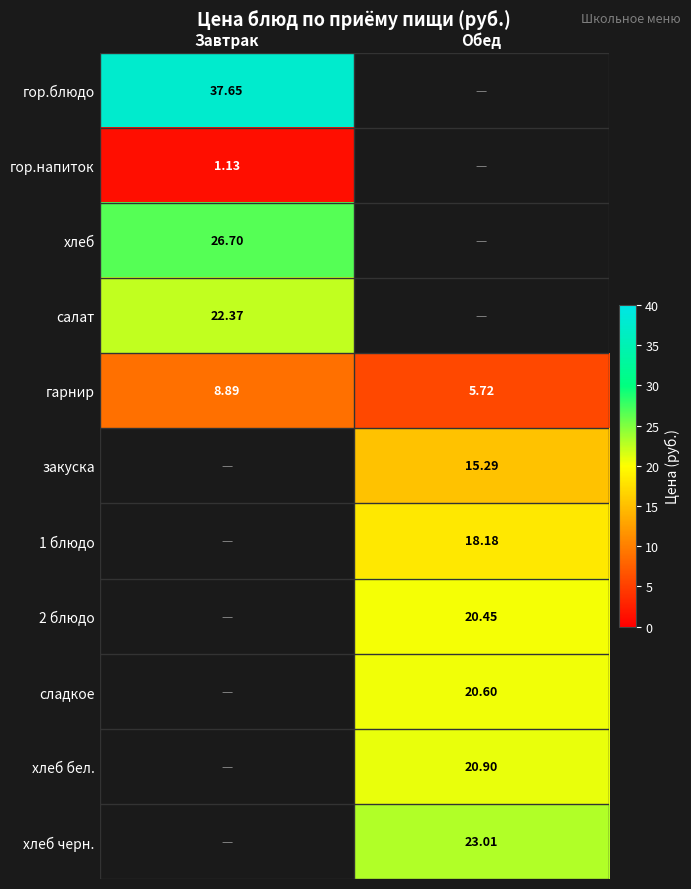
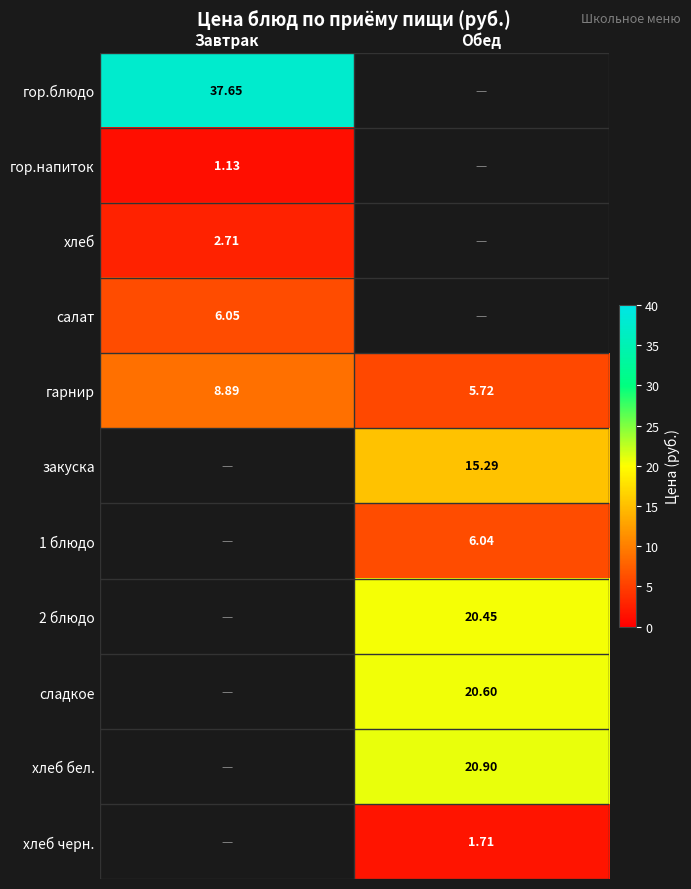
хлеб, Завтрак: 26.70 -> 2.71
салат, Завтрак: 22.37 -> 6.05
1 блюдо, Обед: 18.18 -> 6.04
хлеб черн., Обед: 23.01 -> 1.71
